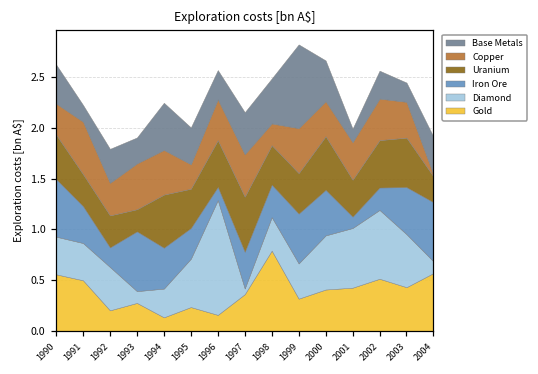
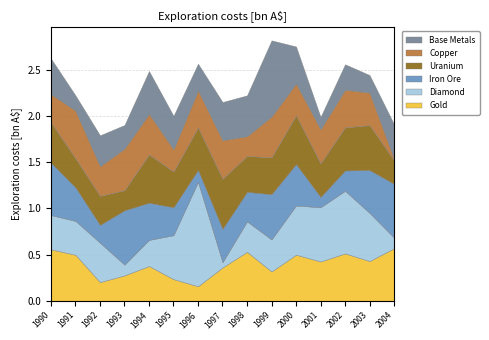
Gold, 1994: 0.1 -> 0.4
Gold, 1998: 0.8 -> 0.5
Gold, 2000: 0.4 -> 0.5
